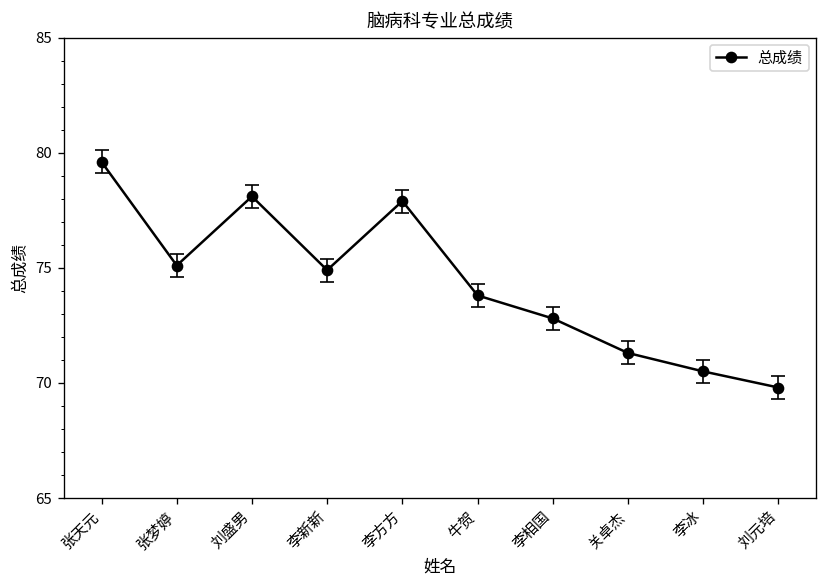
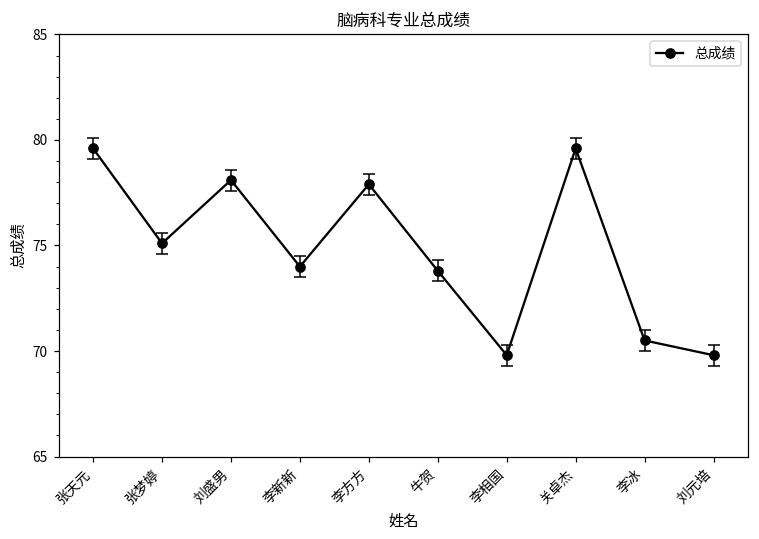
总成绩, 李新新: 74.9 -> 74.0
总成绩, 李相国: 72.8 -> 69.8
总成绩, 关卓杰: 71.3 -> 79.6
